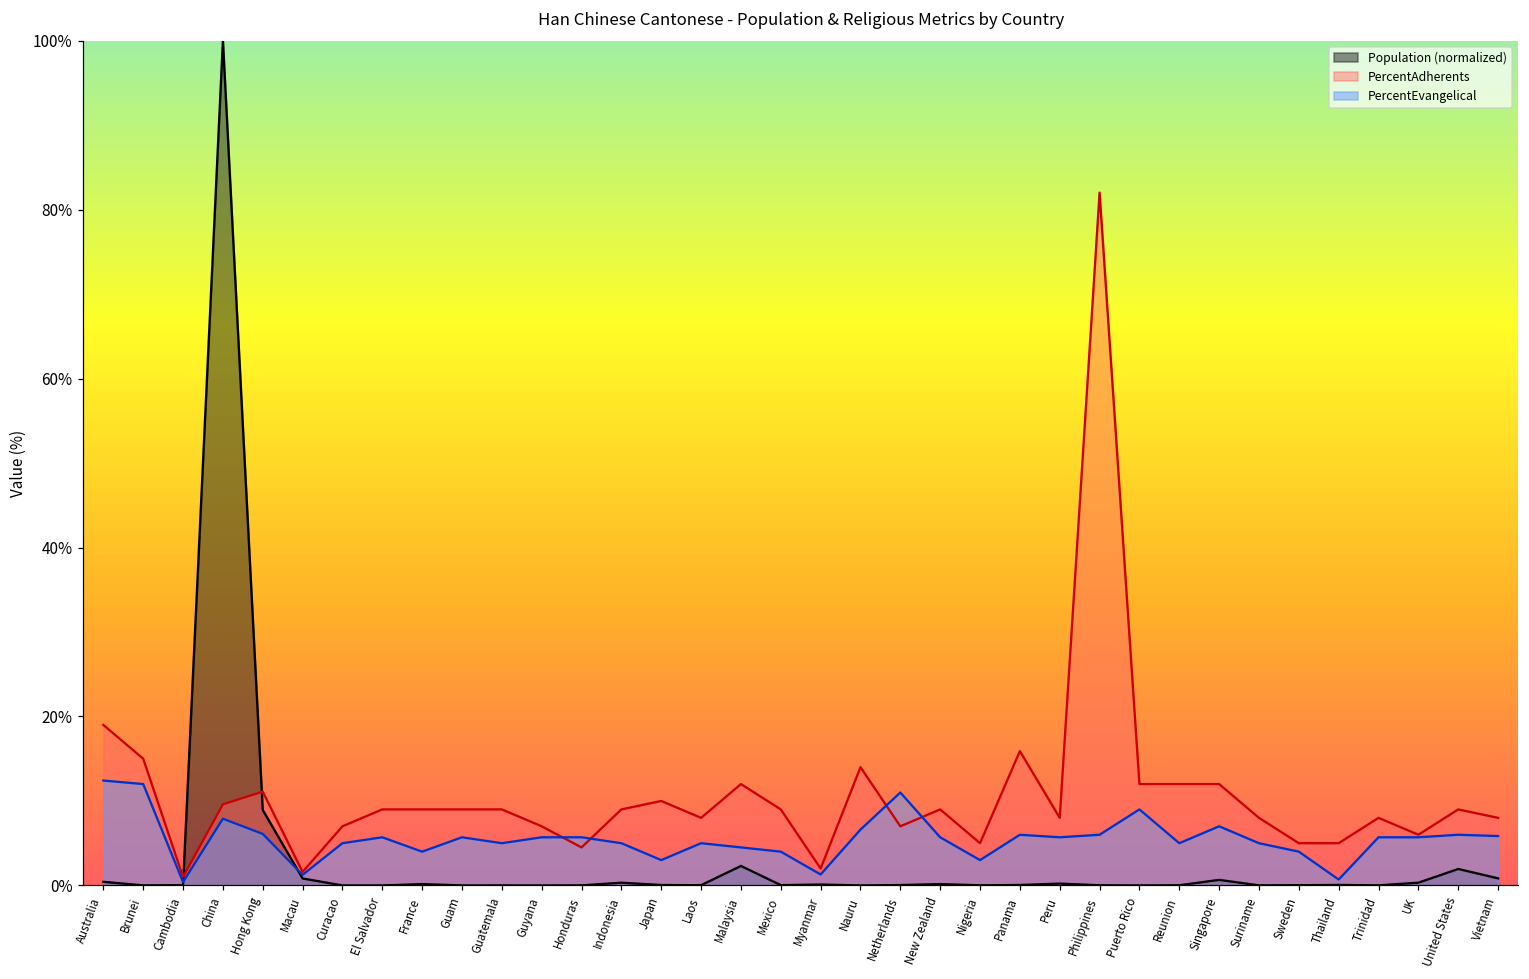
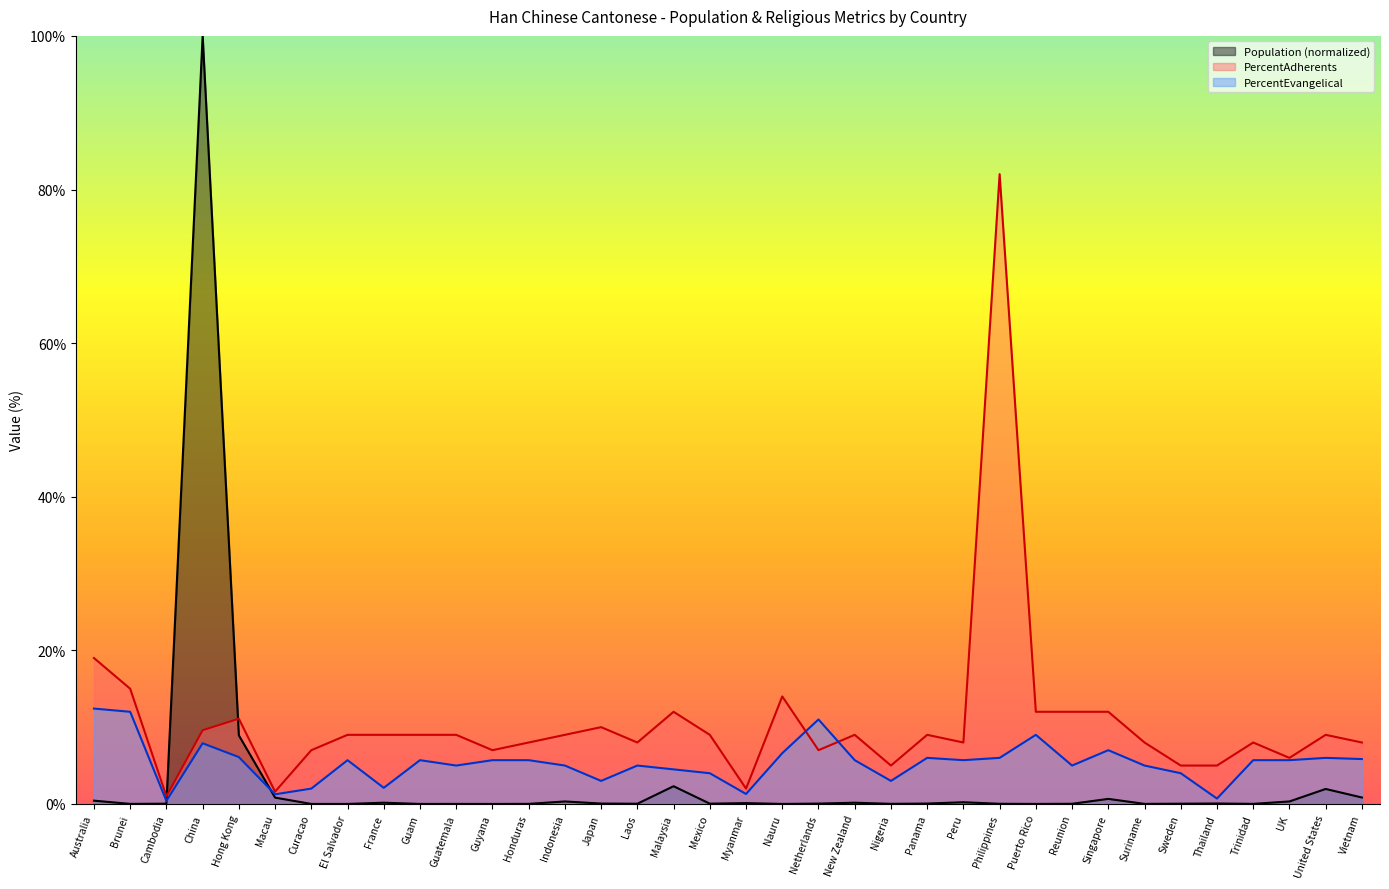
PercentEvangelical, Curacao: 5% -> 2%
PercentEvangelical, France: 4% -> 2%
PercentAdherents, Honduras: 5% -> 8%
PercentAdherents, Panama: 16% -> 9%
